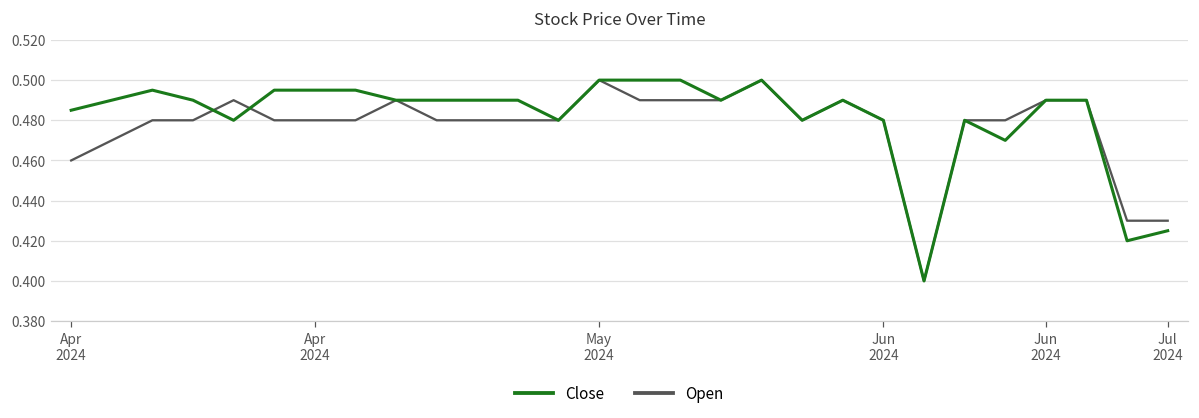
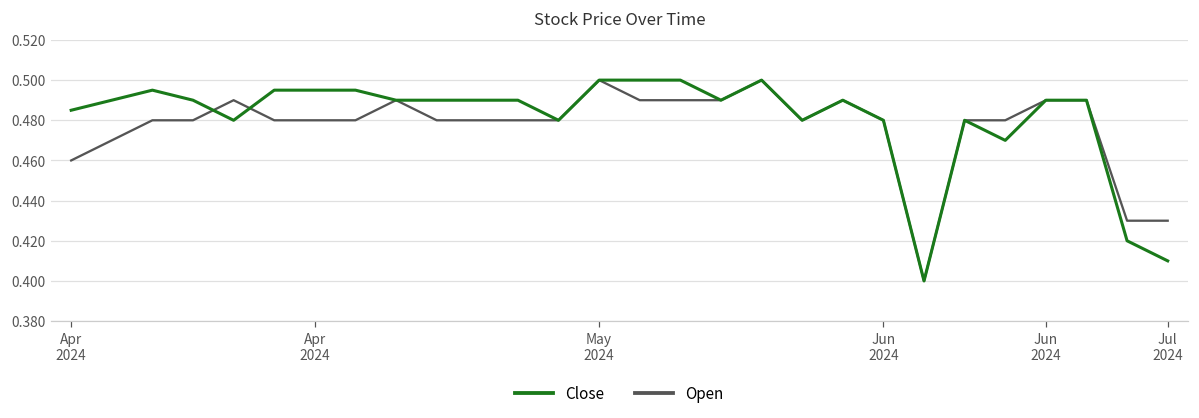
Close, Jul 2024: 0.425 -> 0.410
